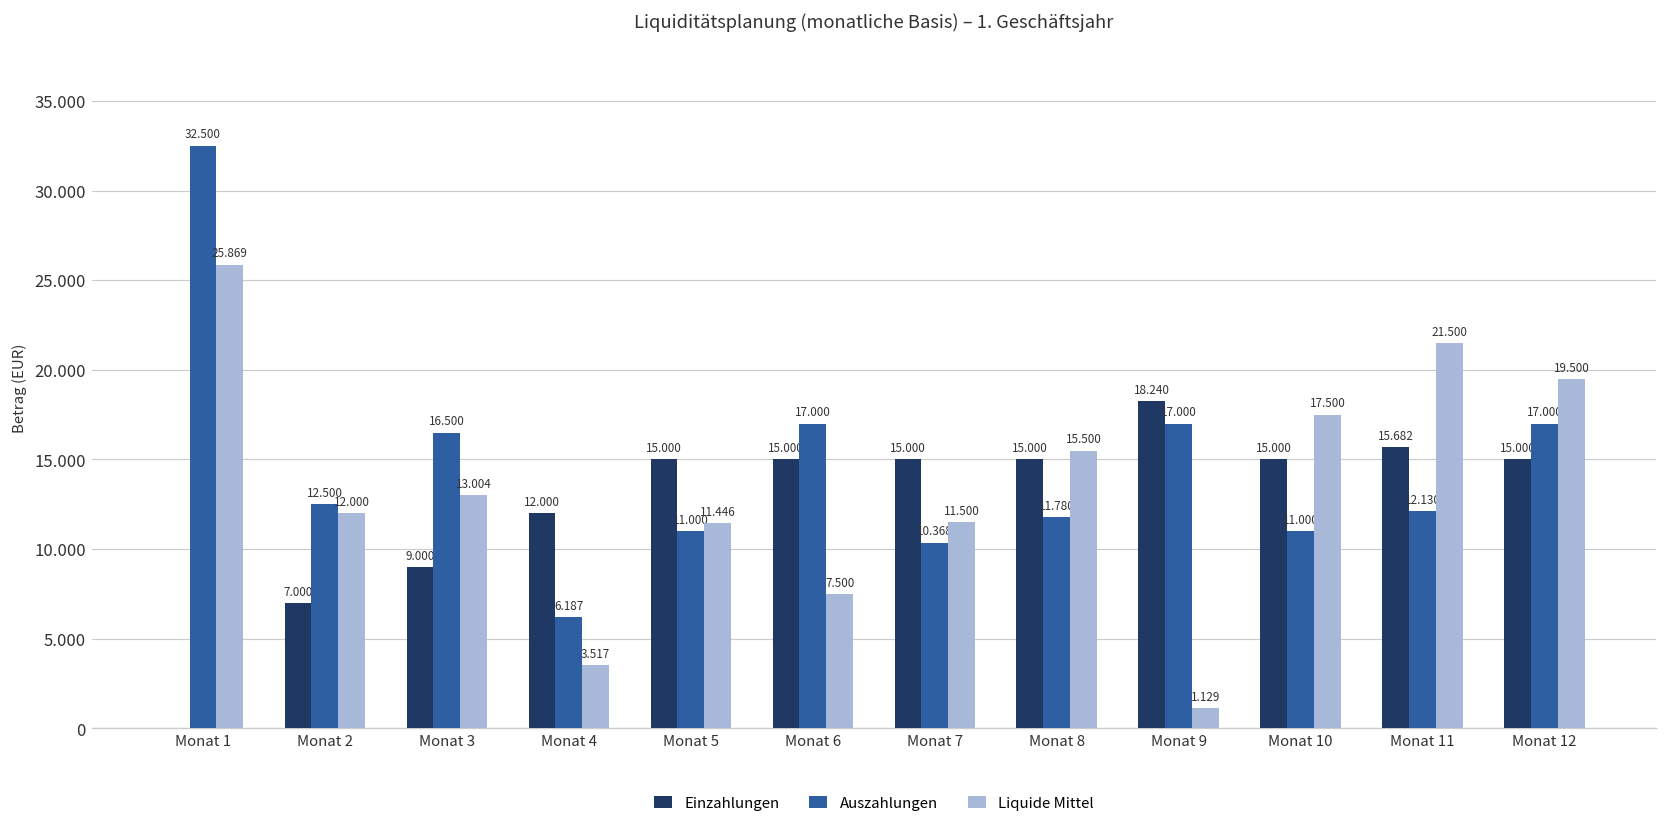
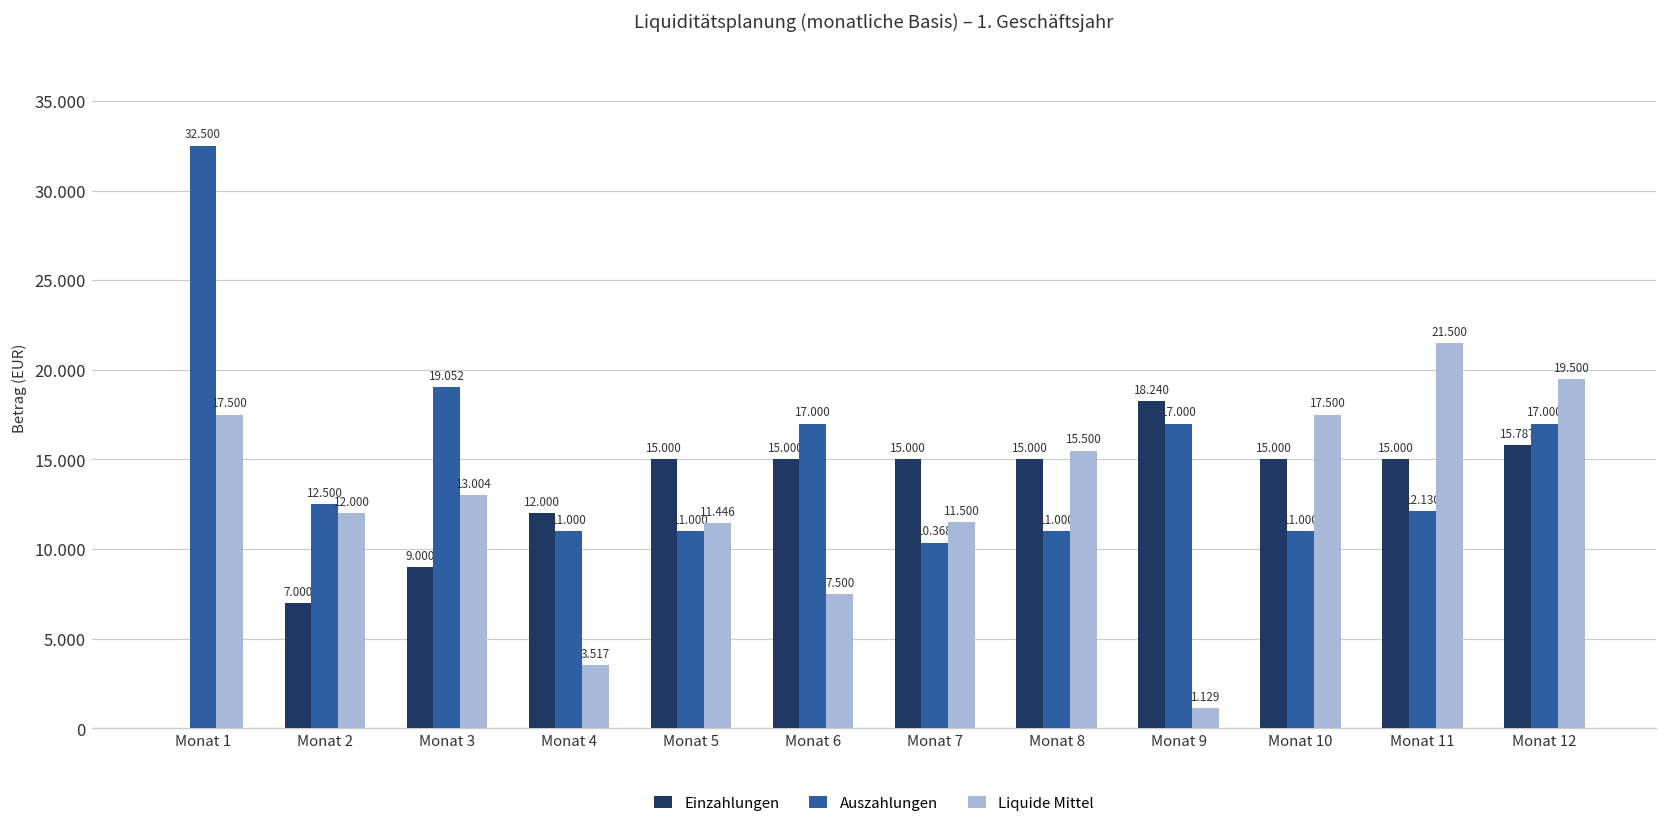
Liquide Mittel, Monat 1: 25.869 -> 17.500
Auszahlungen, Monat 3: 16.500 -> 19.052
Auszahlungen, Monat 4: 6.187 -> 11.000
Auszahlungen, Monat 8: 11.780 -> 11.000
Einzahlungen, Monat 11: 15.682 -> 15.000
Einzahlungen, Monat 12: 15.000 -> 15.787
